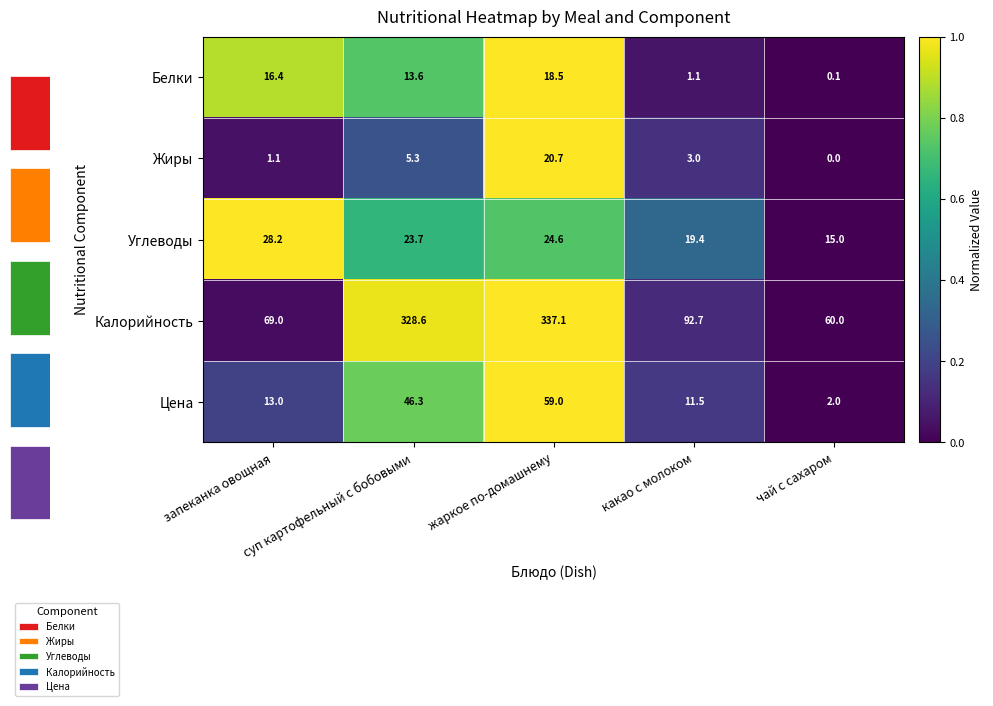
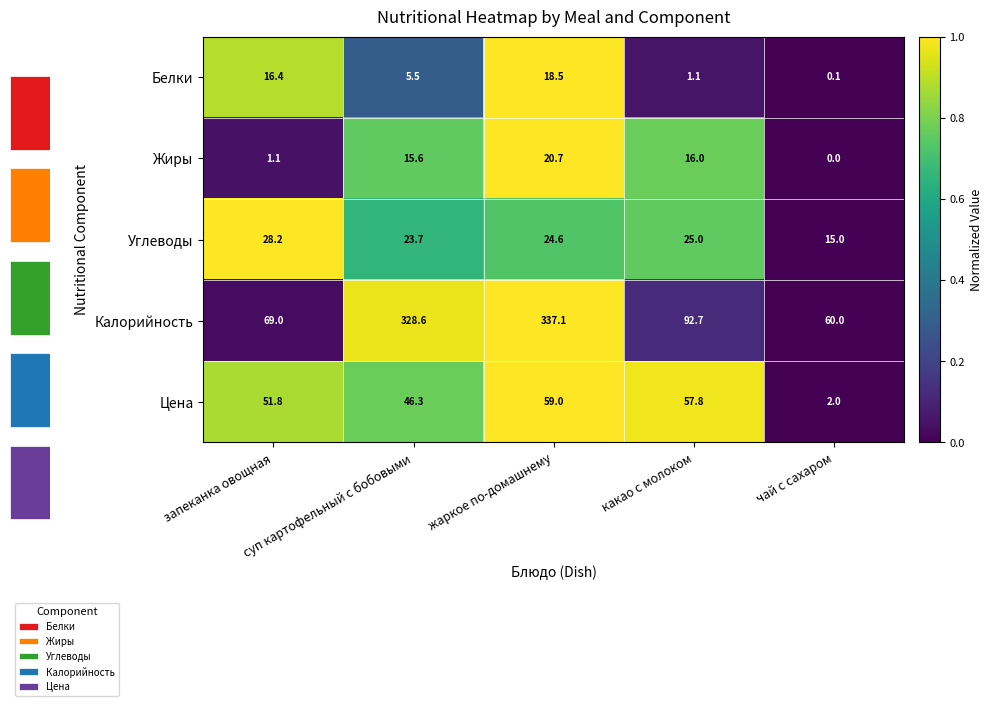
Nutritional Heatmap by Meal and Component, Белки, суп картофельный с бобовыми: 13.6 -> 5.5
Nutritional Heatmap by Meal and Component, Жиры, суп картофельный с бобовыми: 5.3 -> 15.6
Nutritional Heatmap by Meal and Component, Жиры, какао с молоком: 3.0 -> 16.0
Nutritional Heatmap by Meal and Component, Углеводы, какао с молоком: 19.4 -> 25.0
Nutritional Heatmap by Meal and Component, Цена, запеканка овощная: 13.0 -> 51.8
Nutritional Heatmap by Meal and Component, Цена, какао с молоком: 11.5 -> 57.8
